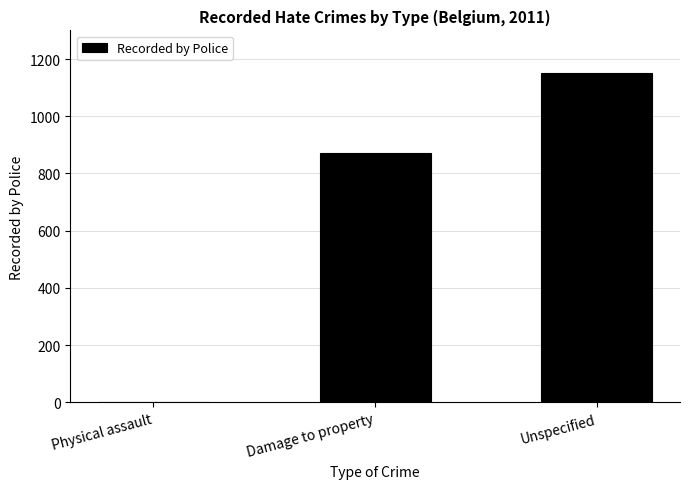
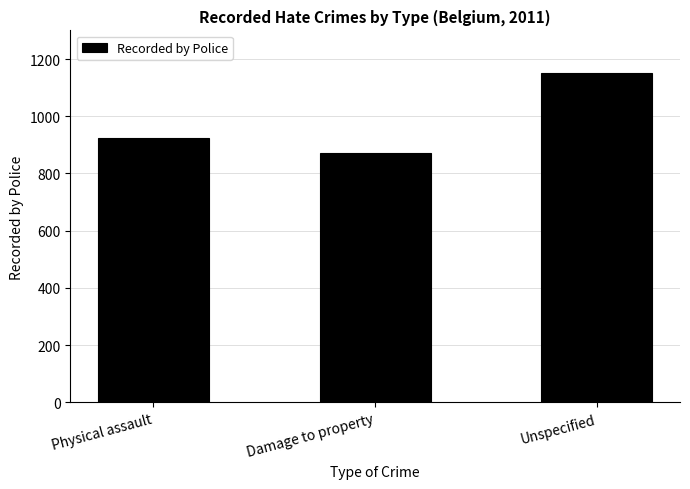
Physical assault: 0 -> 920
